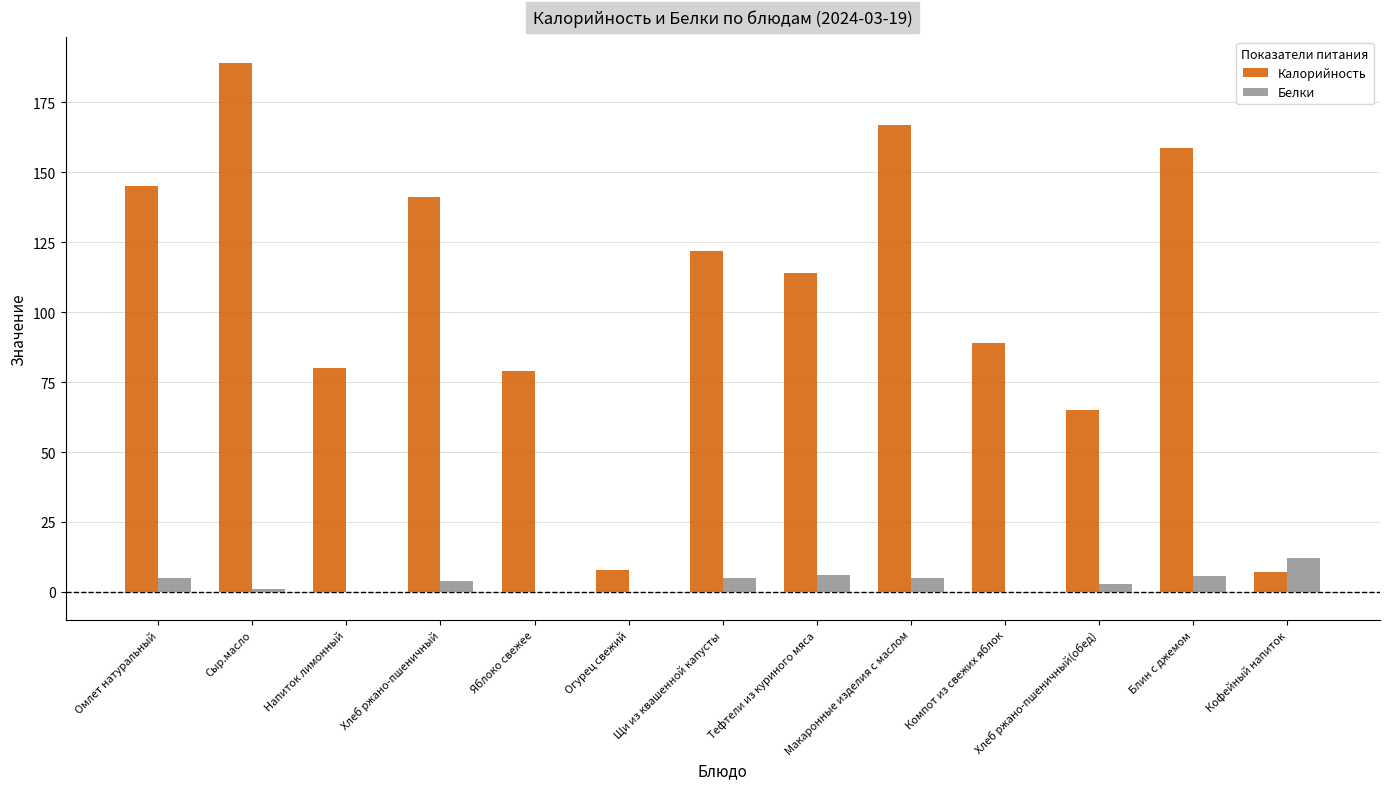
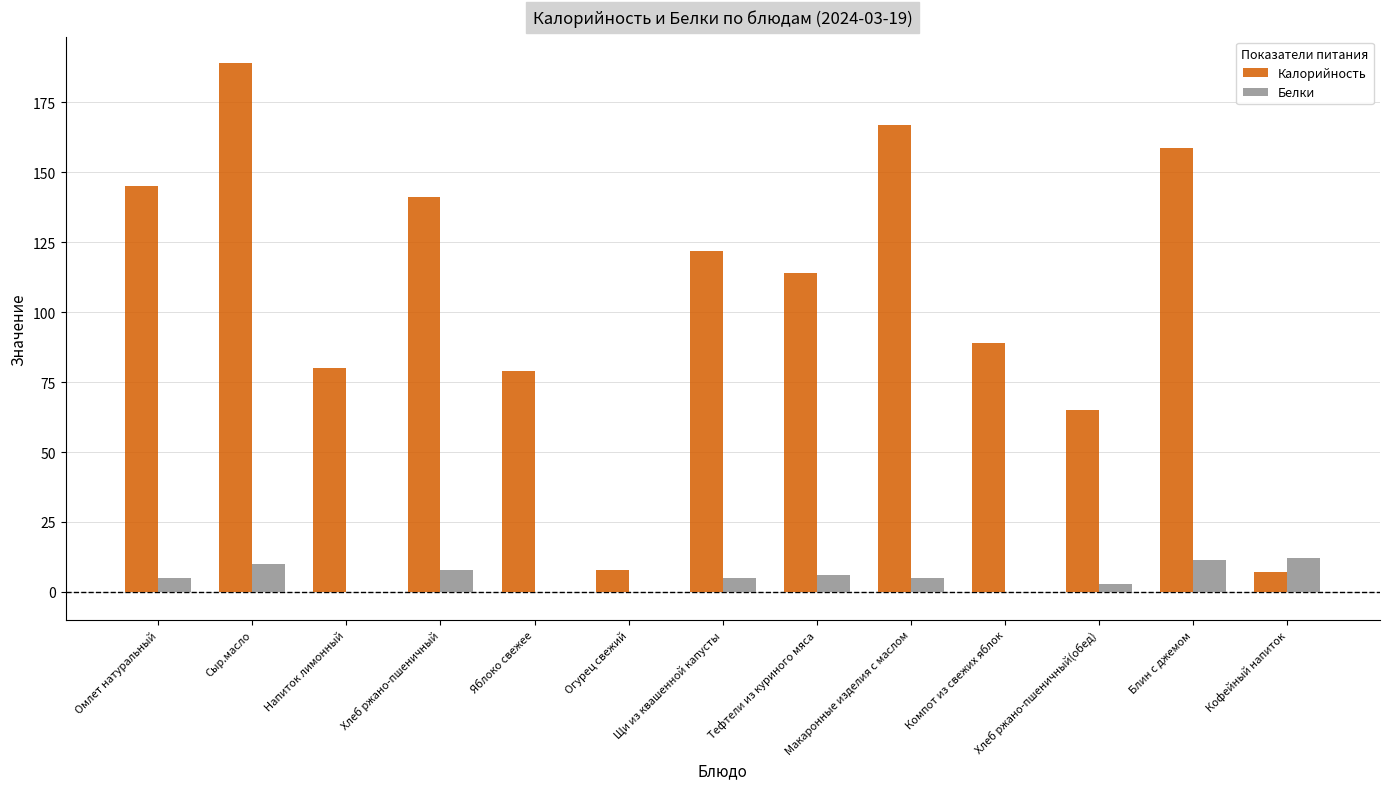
Белки, Сыр.масло: 1 -> 10
Белки, Хлеб ржано-пшеничный: 4 -> 8
Белки, Блин с джемом: 6 -> 11
